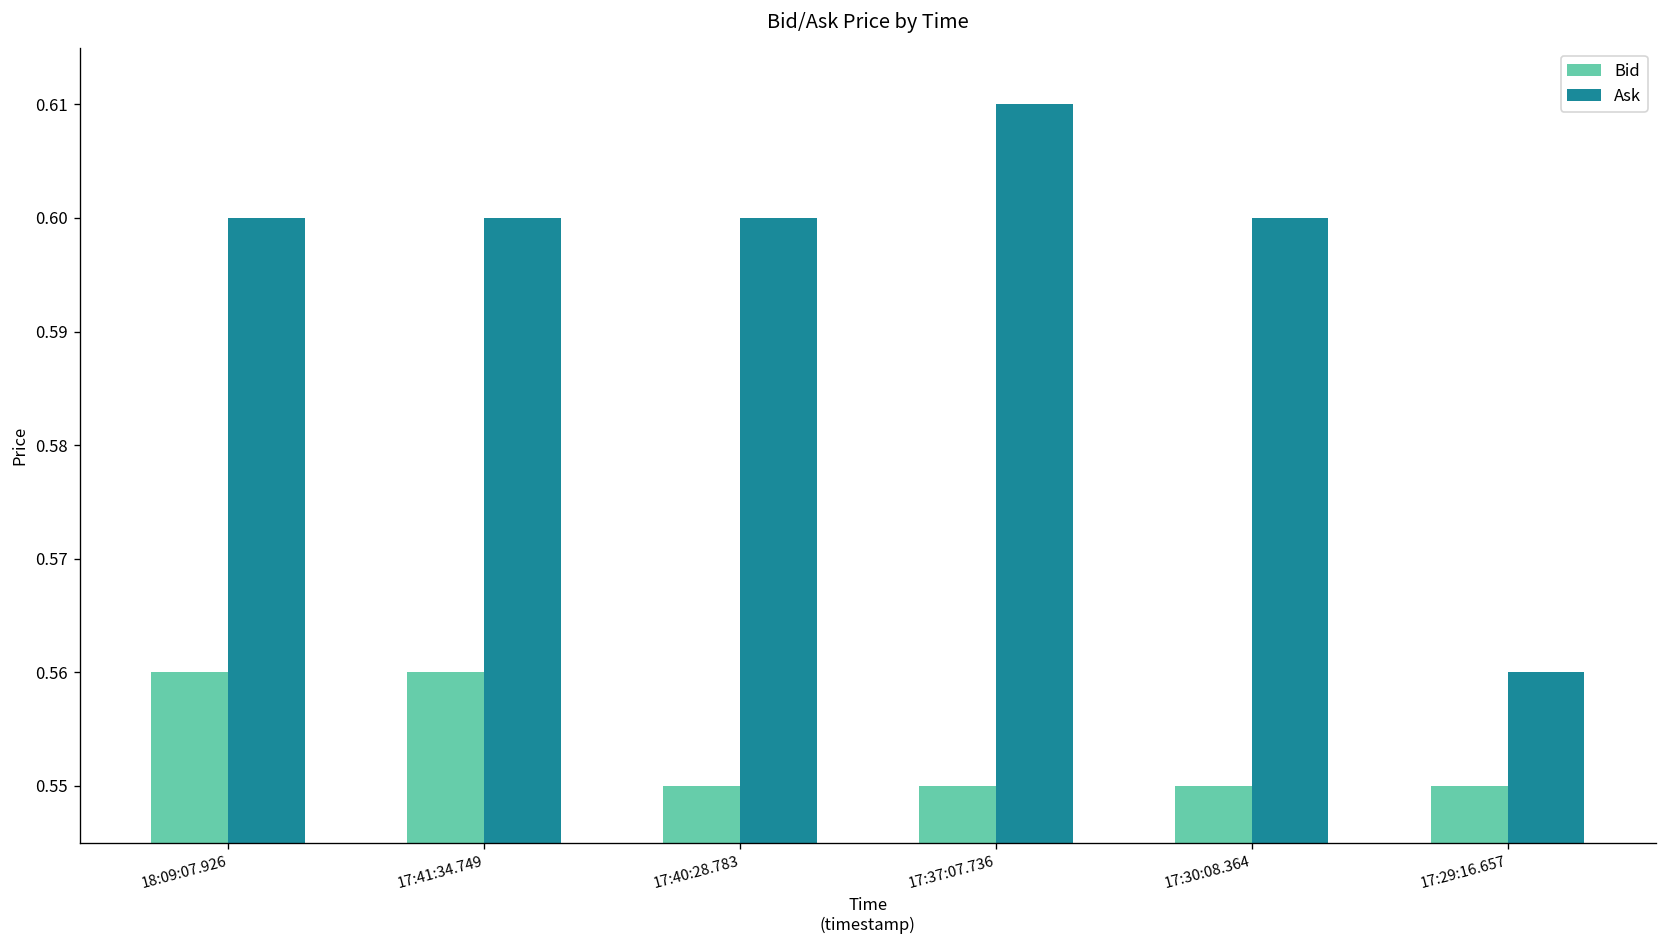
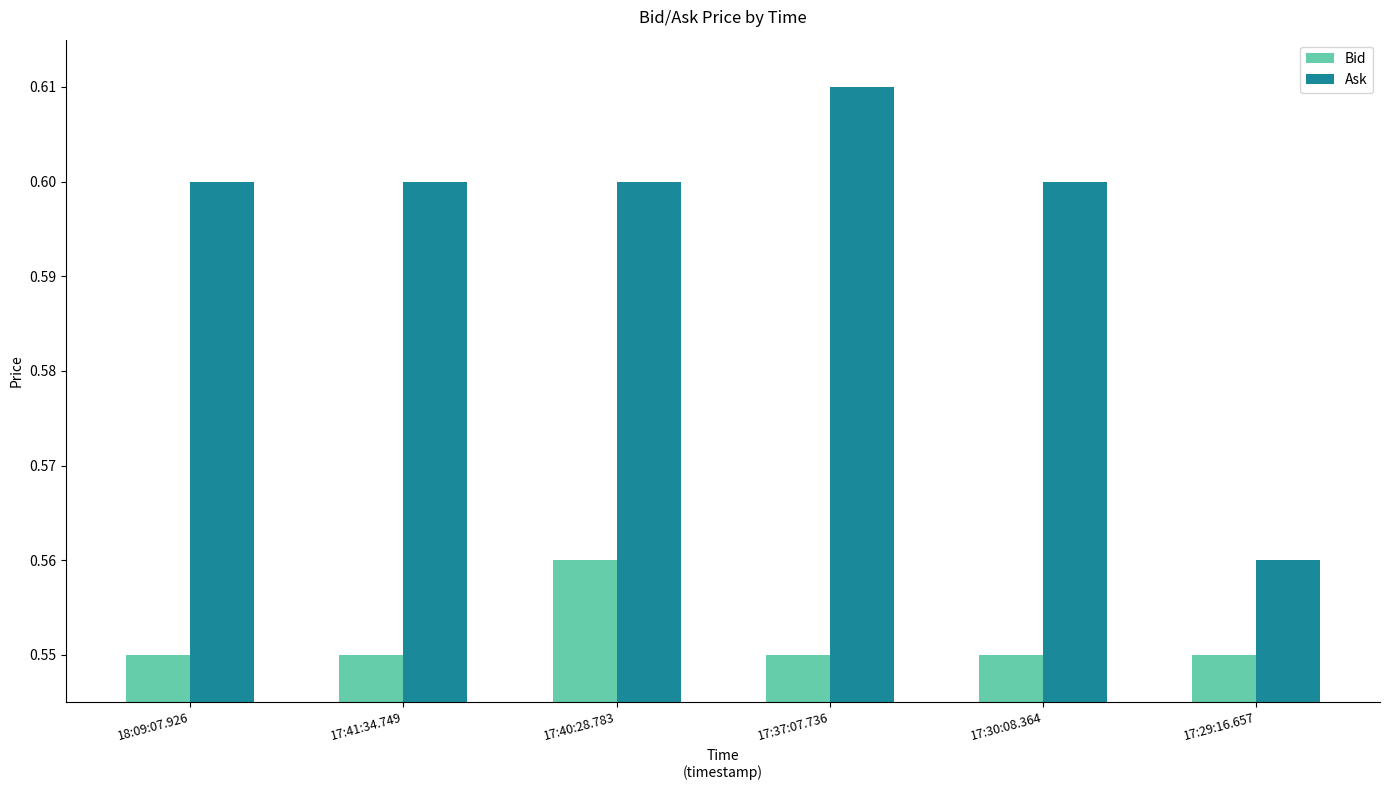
Bid, 18:09:07.926: 0.56 -> 0.55
Bid, 17:41:34.749: 0.56 -> 0.55
Bid, 17:40:28.783: 0.55 -> 0.56
